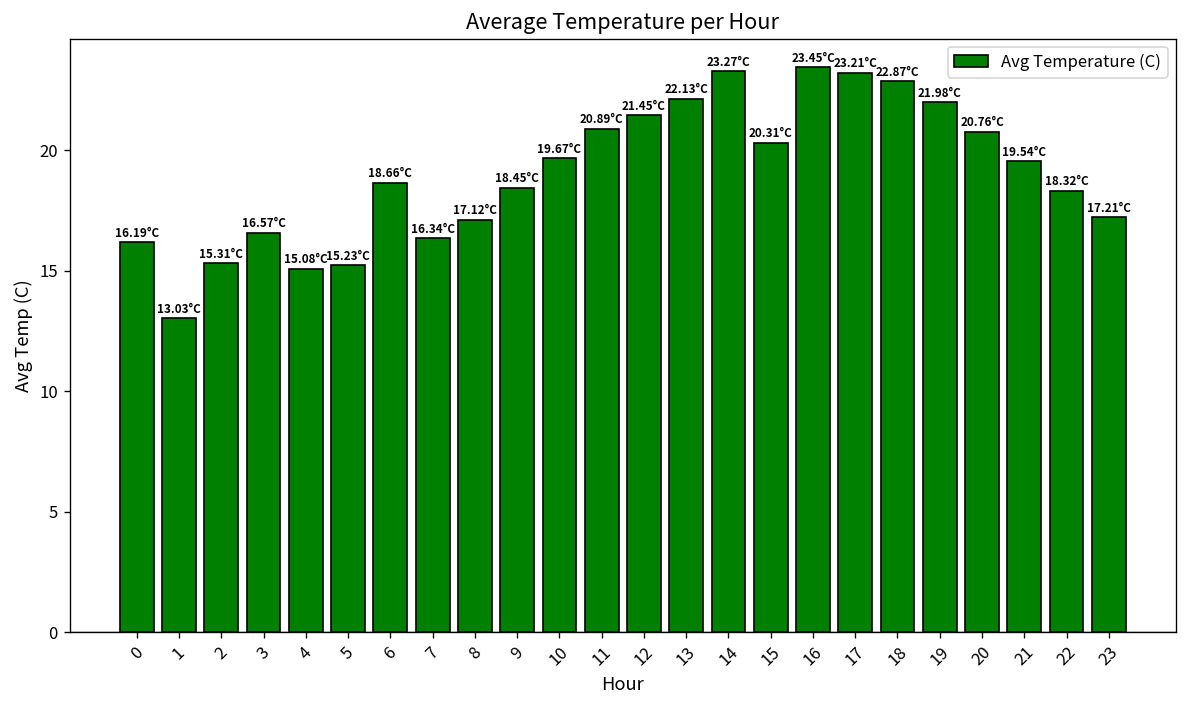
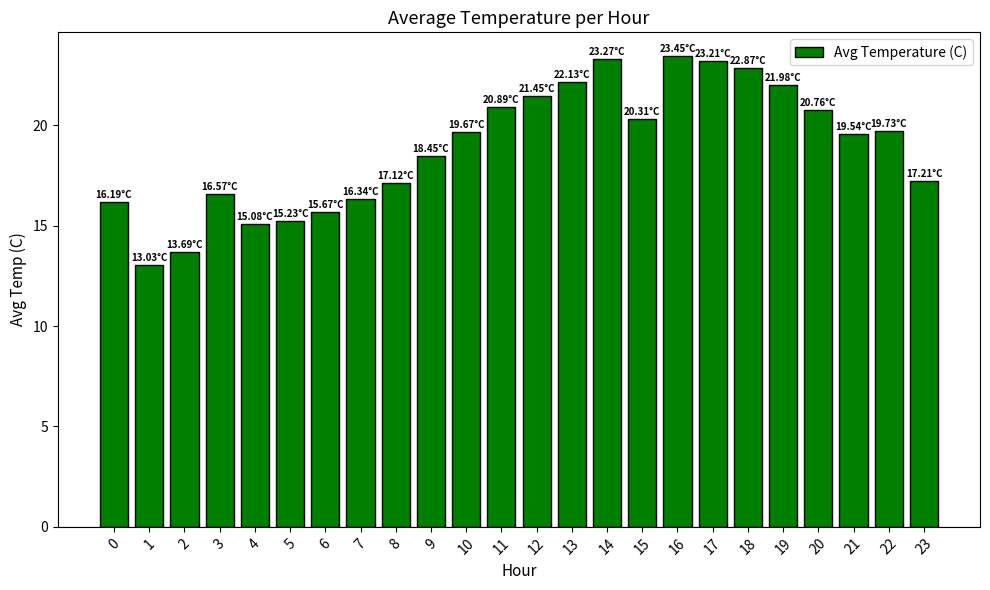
2: 15.31°C -> 13.69°C
6: 18.66°C -> 15.67°C
22: 18.32°C -> 19.73°C
